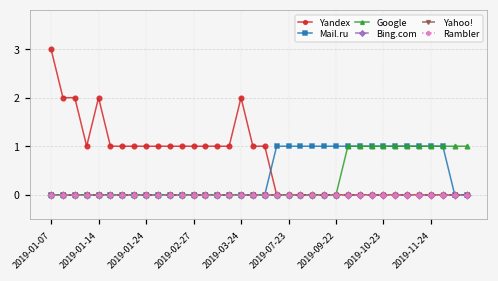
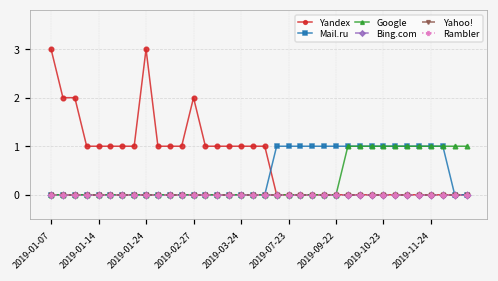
Yandex, 2019-01-14: 2 -> 1
Yandex, 2019-01-24: 1 -> 3
Yandex, 2019-02-27: 1 -> 2
Yandex, 2019-03-24: 2 -> 1
